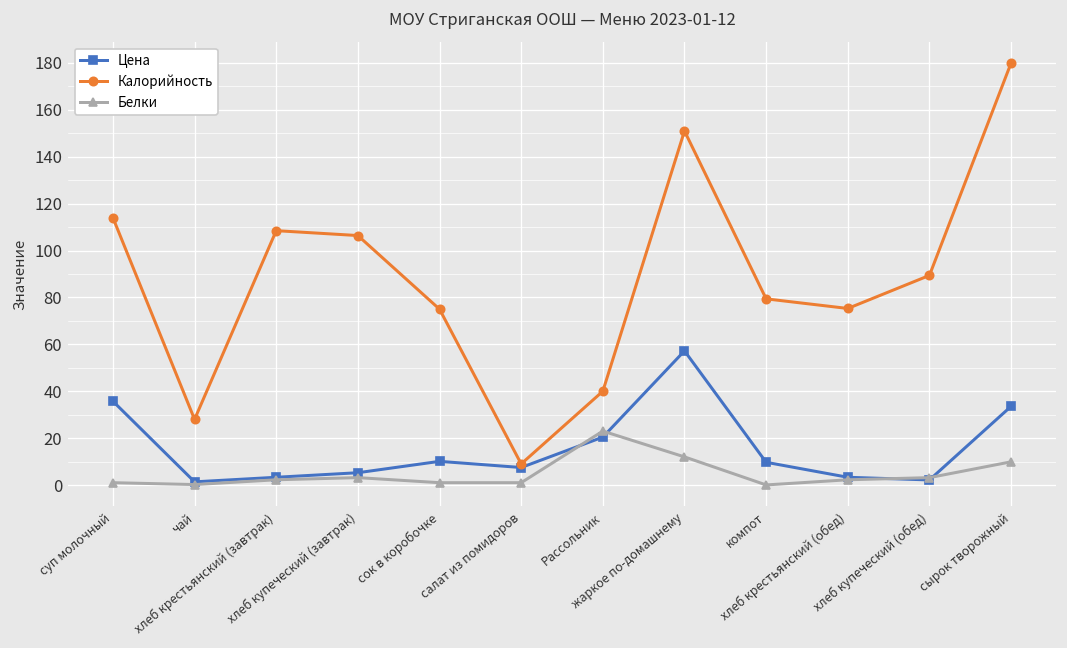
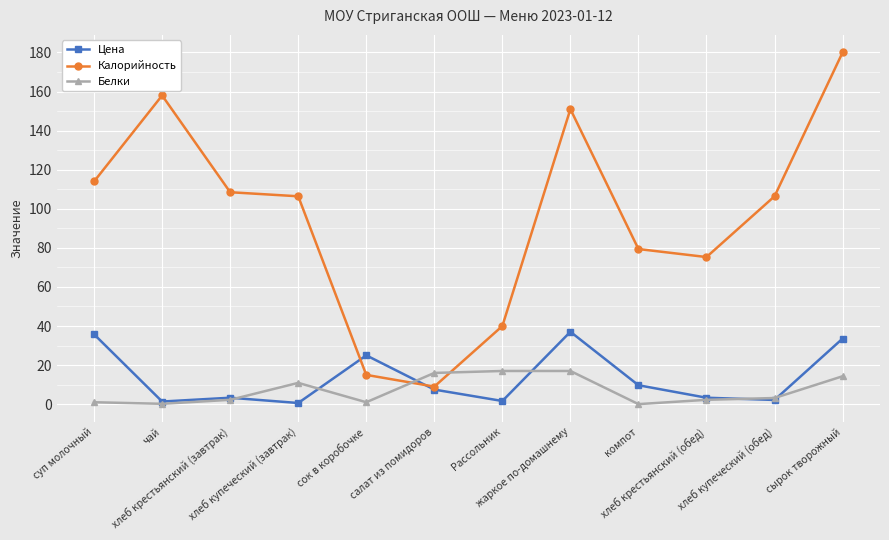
Калорийность, чай: 28 -> 158
Цена, хлеб купеческий (завтрак): 5 -> 1
Белки, хлеб купеческий (завтрак): 3 -> 11
Цена, сок в коробочке: 10 -> 25
Калорийность, сок в коробочке: 75 -> 15
Белки, салат из помидоров: 1 -> 16
Цена, Рассольник: 20 -> 2
Белки, Рассольник: 23 -> 17
Цена, жаркое по-домашнему: 57 -> 37
Белки, жаркое по-домашнему: 12 -> 17
Калорийность, хлеб купеческий (обед): 89 -> 106
Белки, сырок творожный: 10 -> 14
